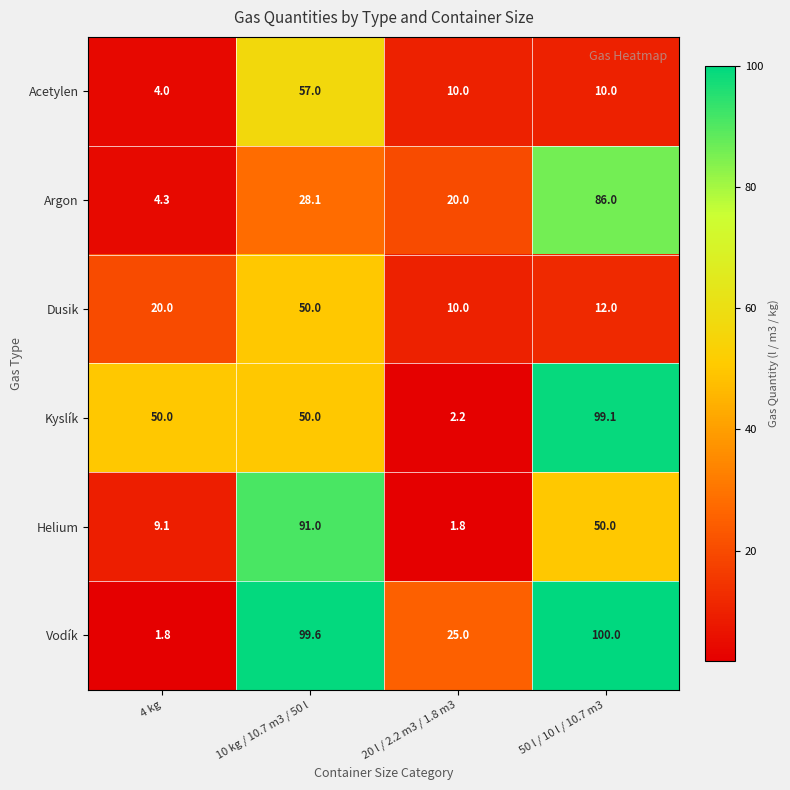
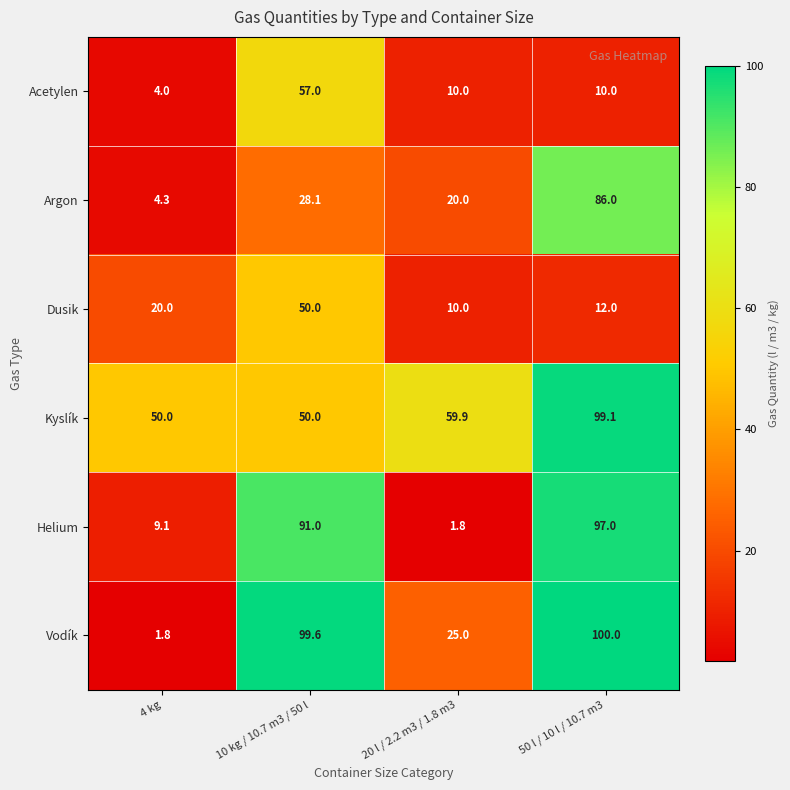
Kyslík, 20 l / 2.2 m3 / 1.8 m3: 2.2 -> 59.9
Helium, 50 l / 10 l / 10.7 m3: 50.0 -> 97.0
